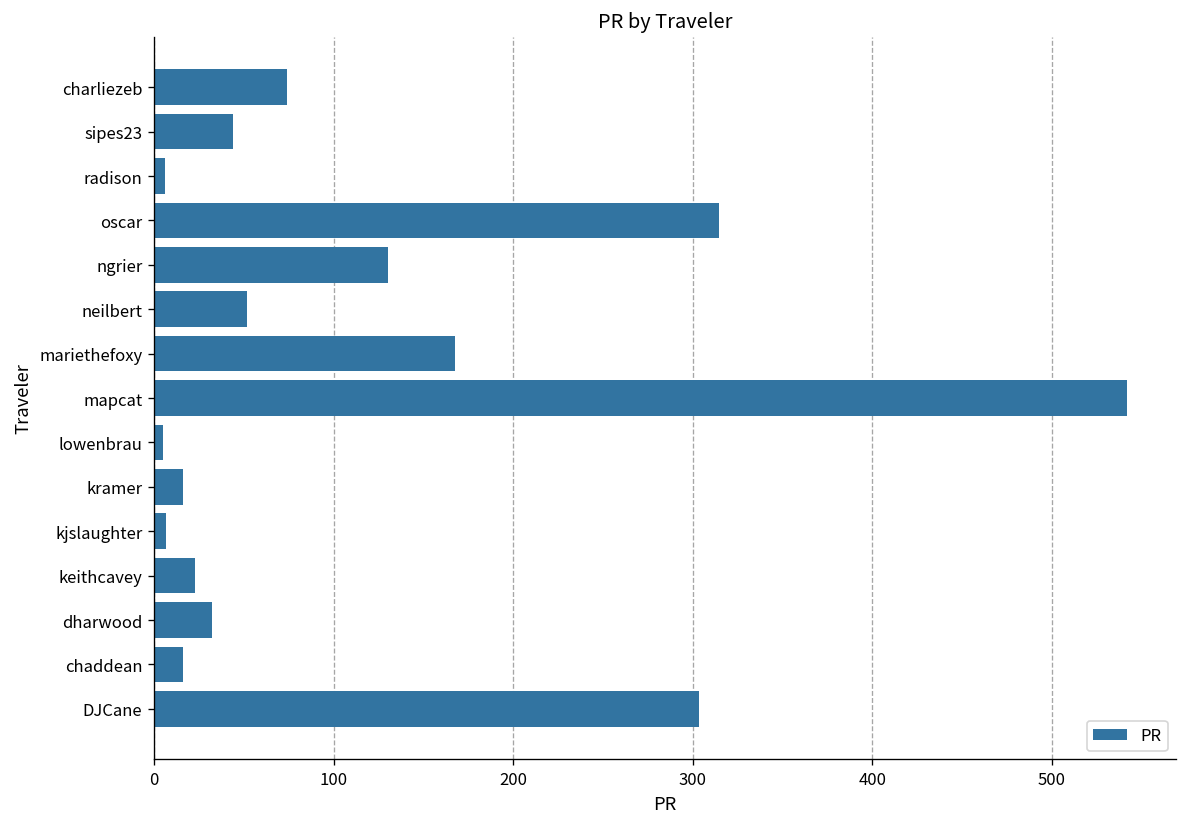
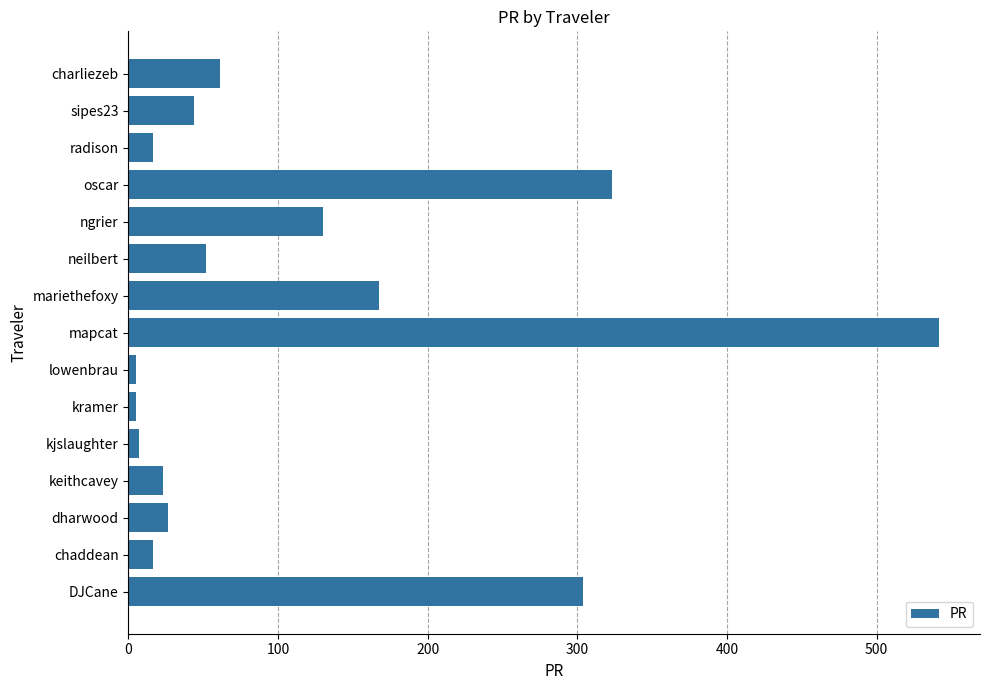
charliezeb: 74 -> 61
radison: 6 -> 16
oscar: 315 -> 323
kramer: 16 -> 5
dharwood: 32 -> 26
